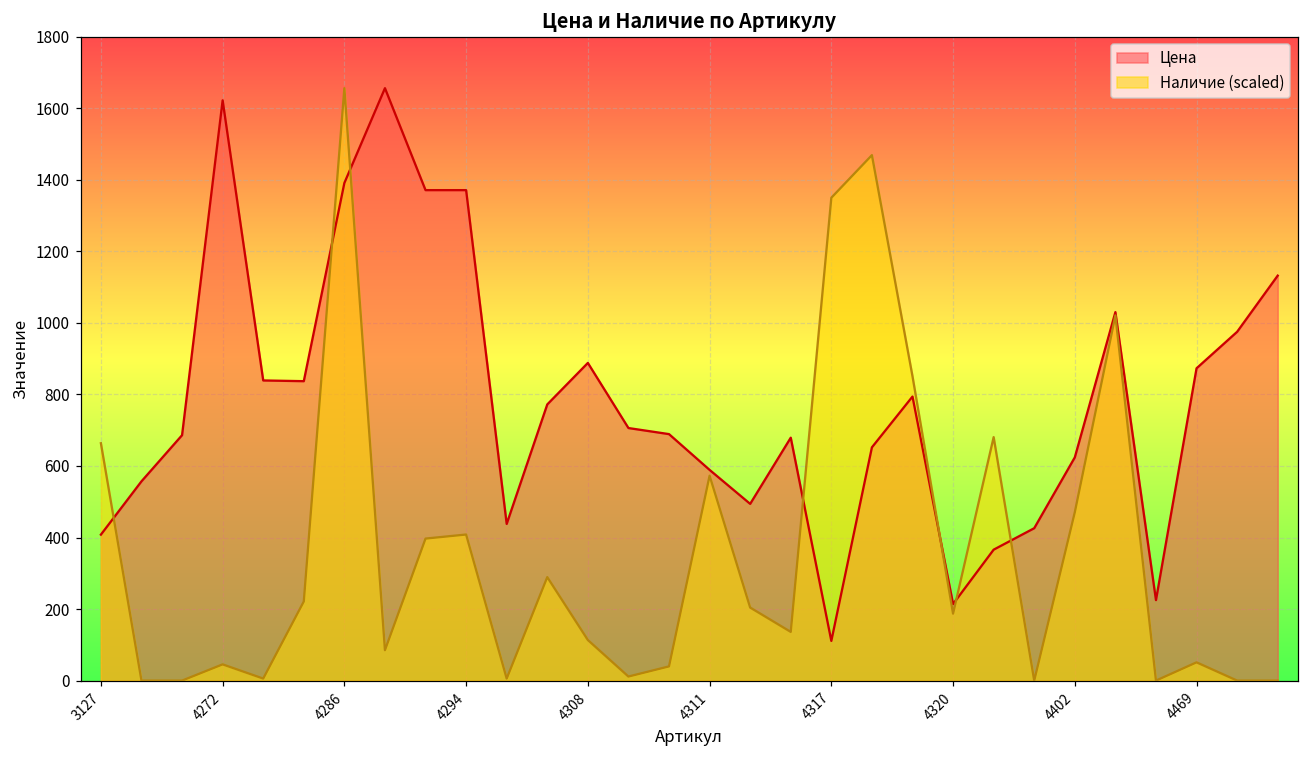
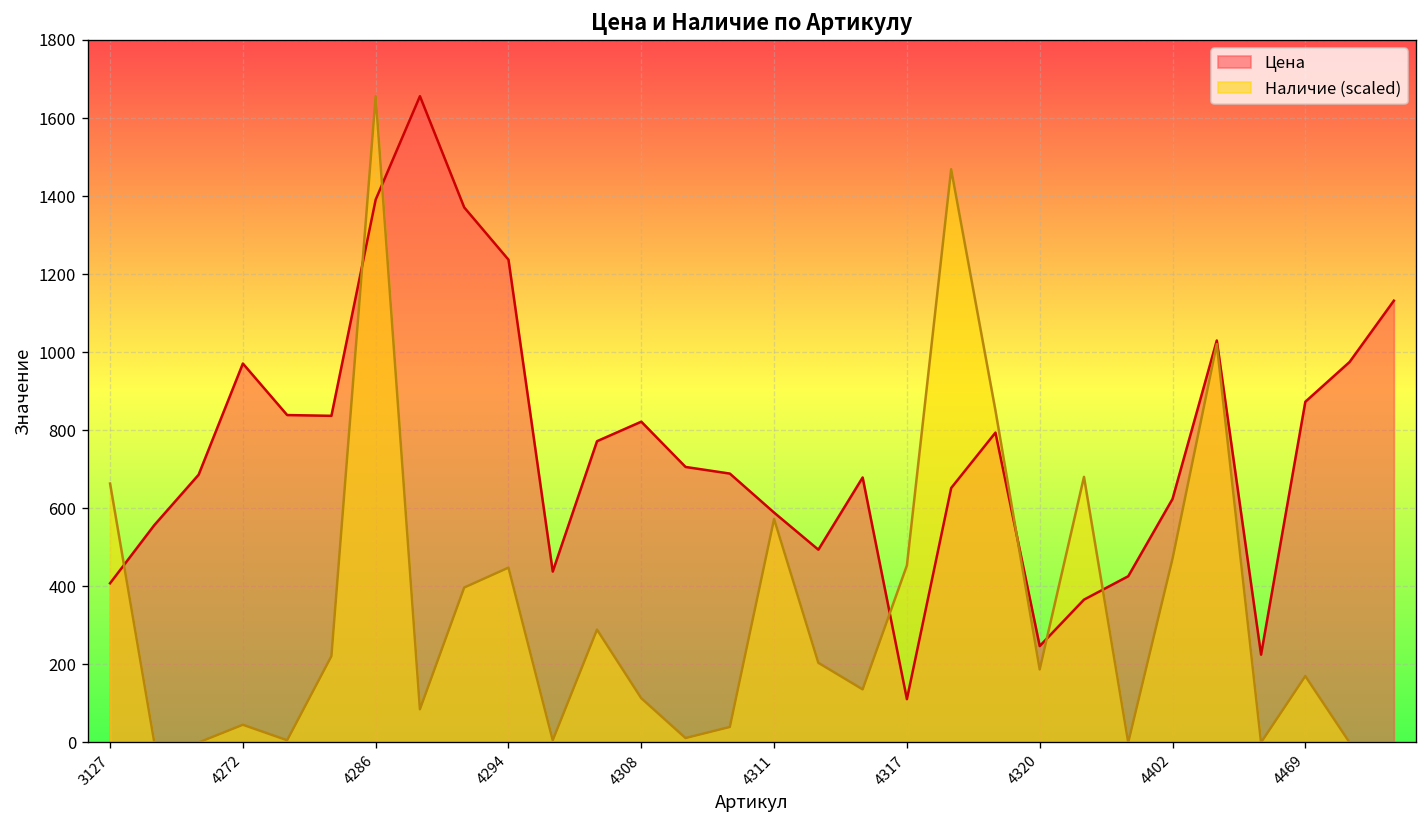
Цена, 4272: 1620 -> 970
Цена, 4294: 1370 -> 1240
Наличие (scaled), 4294: 410 -> 450
Цена, 4308: 890 -> 820
Наличие (scaled), 4317: 1350 -> 450
Цена, 4320: 210 -> 250
Наличие (scaled), 4469: 50 -> 170
